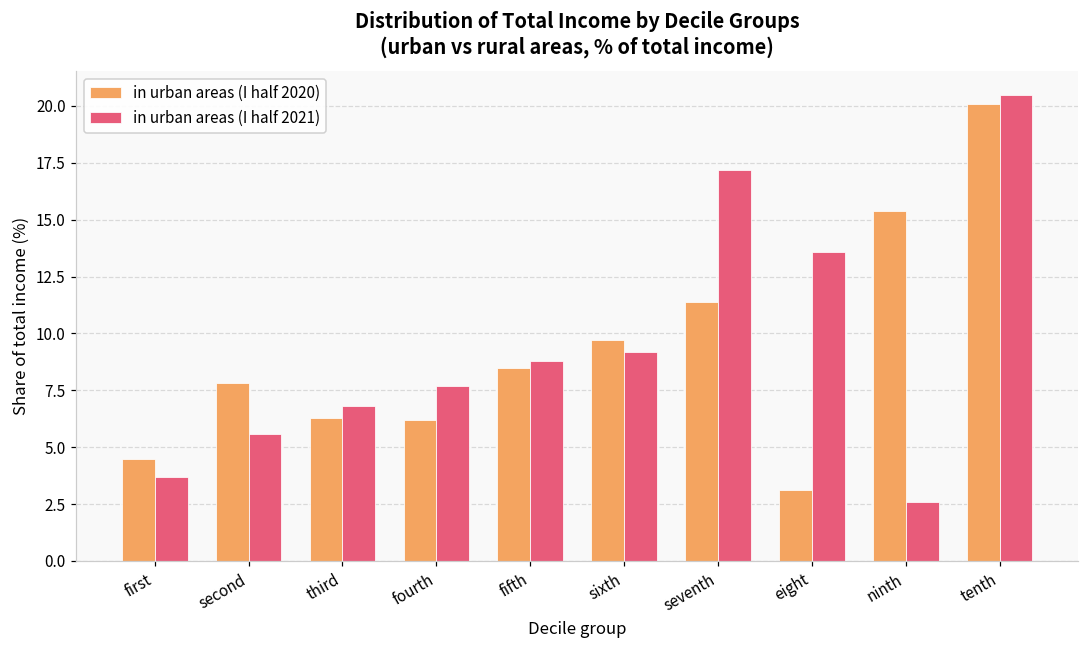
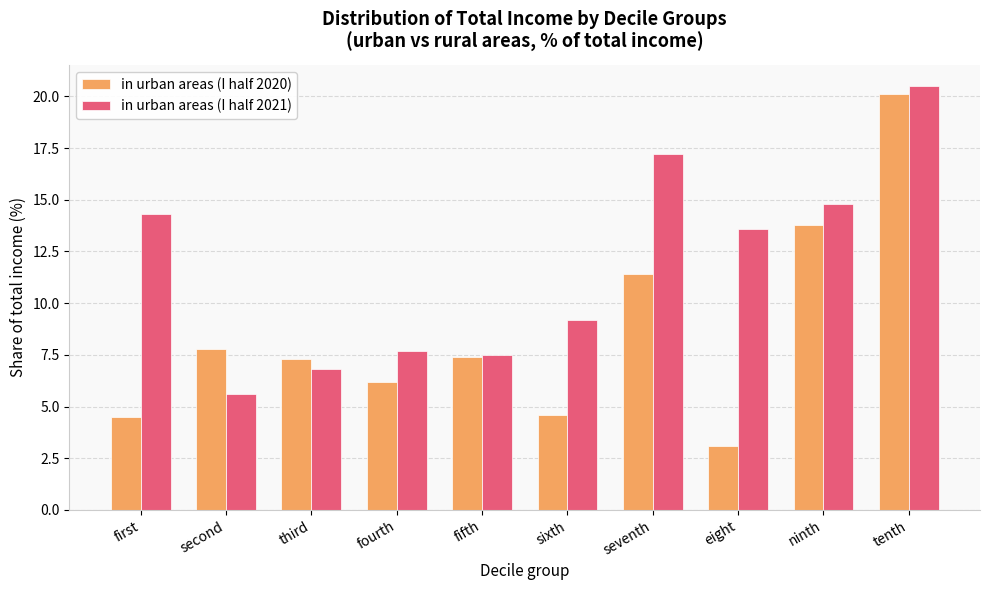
in urban areas (I half 2021), first: 3.7 -> 14.3
in urban areas (I half 2020), third: 6.3 -> 7.3
in urban areas (I half 2020), fifth: 8.5 -> 7.4
in urban areas (I half 2021), fifth: 8.8 -> 7.5
in urban areas (I half 2020), sixth: 9.7 -> 4.6
in urban areas (I half 2020), ninth: 15.4 -> 13.8
in urban areas (I half 2021), ninth: 2.6 -> 14.8
